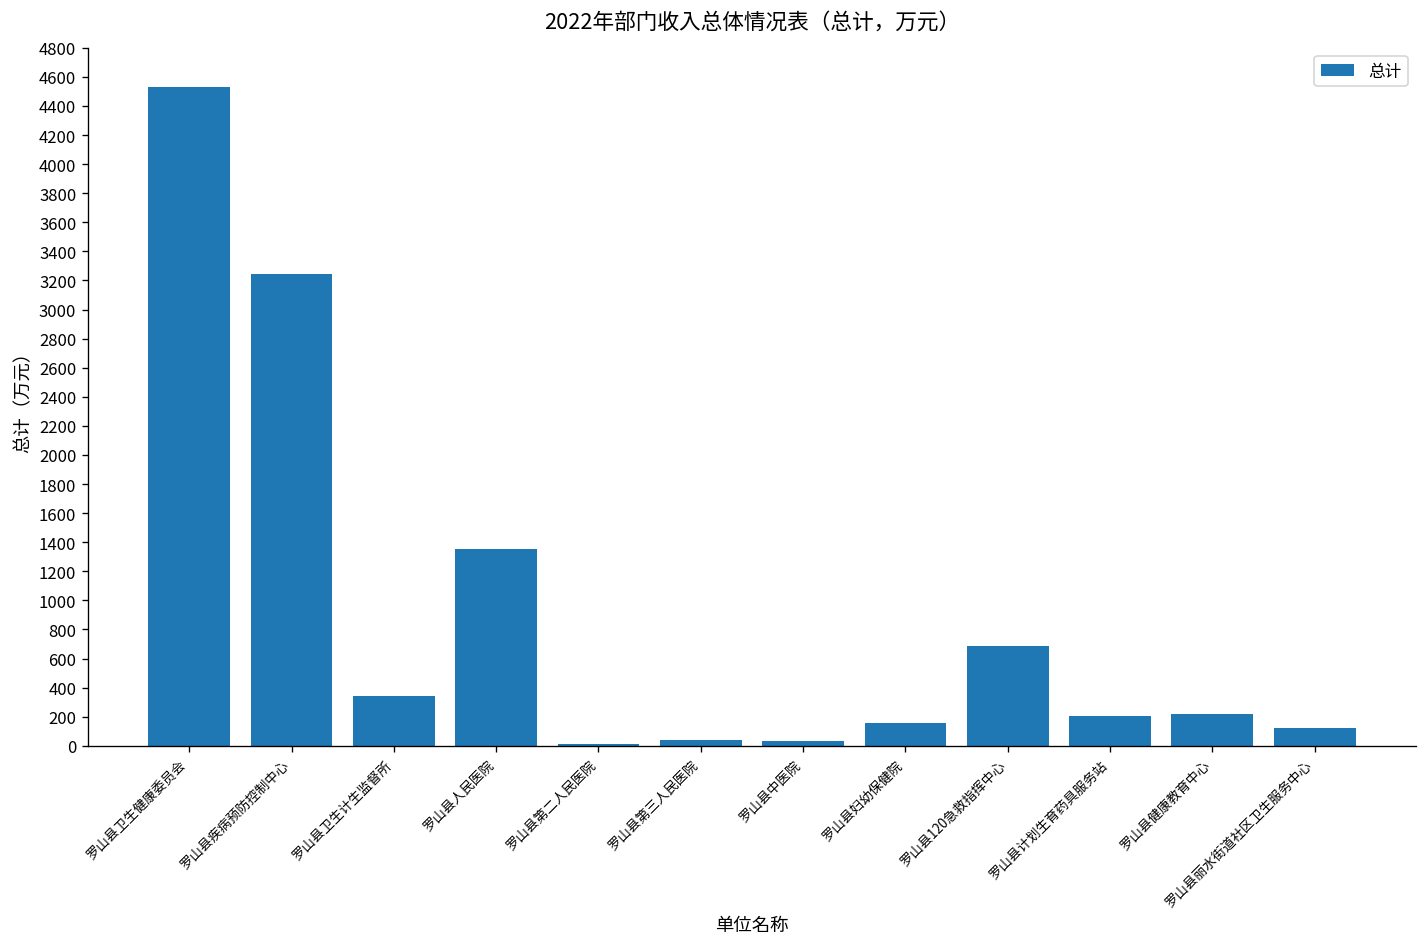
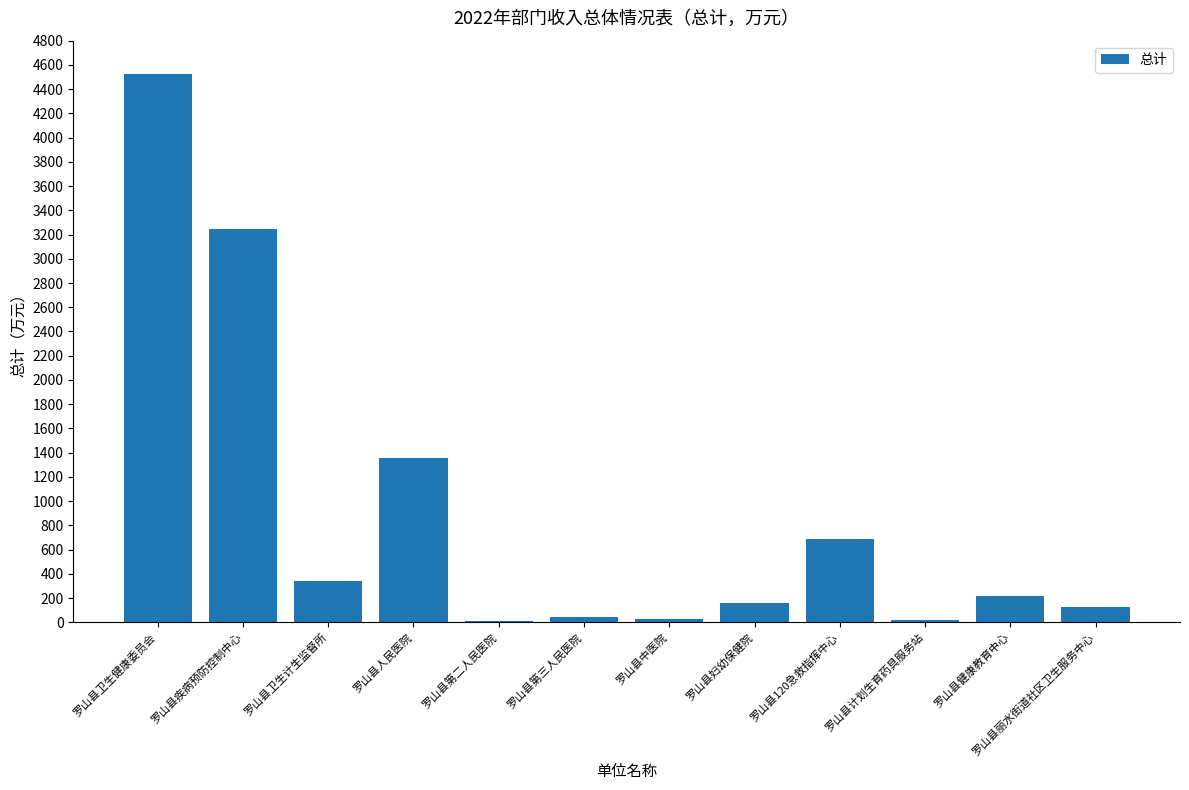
罗山县计划生育药具服务站: 210 -> 20
